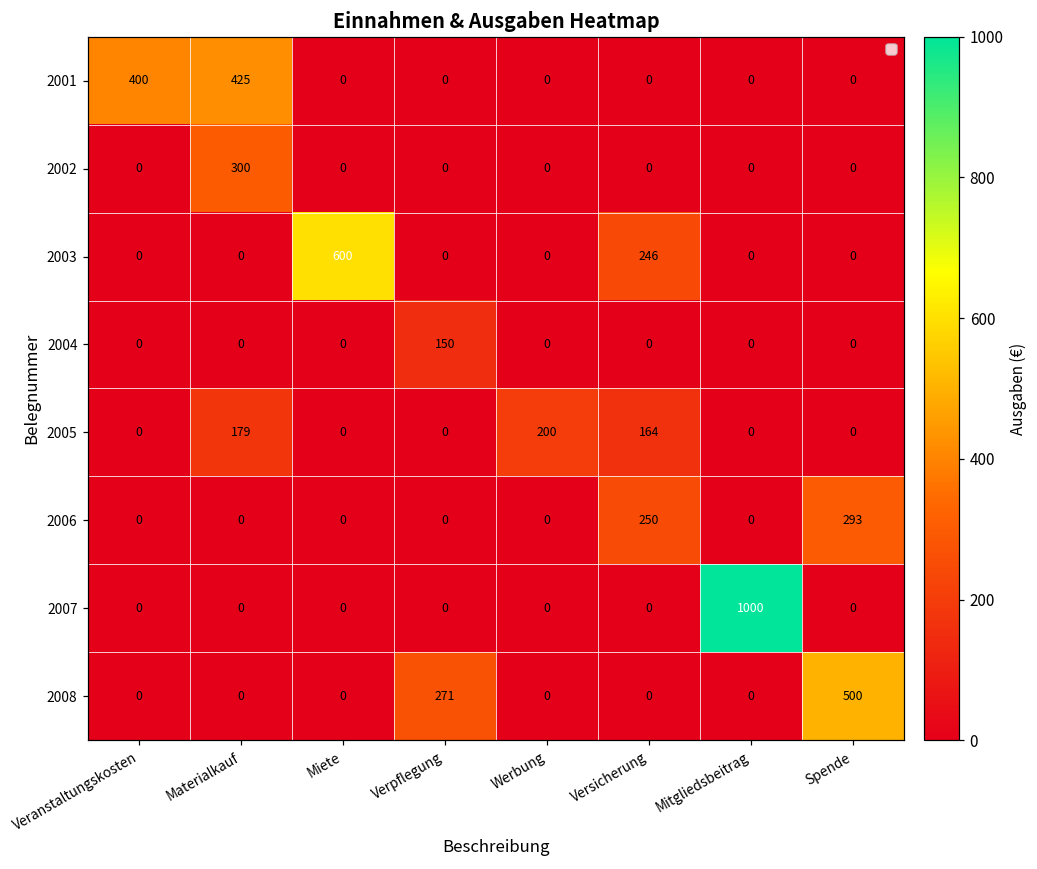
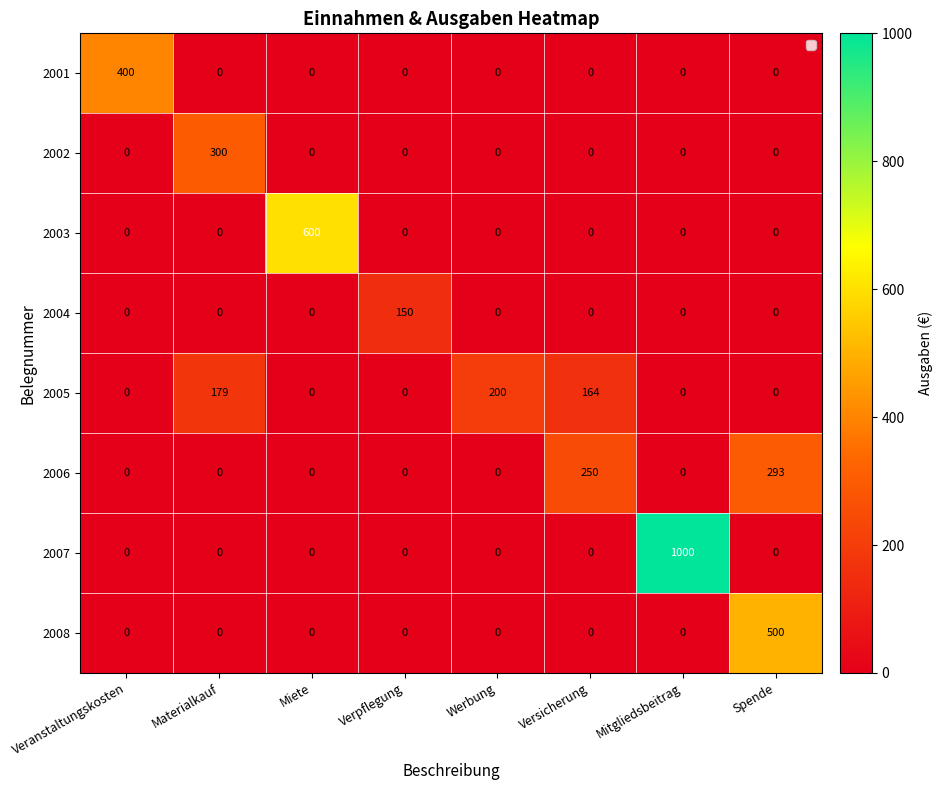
2001, Materialkauf: 425 -> 0
2003, Versicherung: 246 -> 0
2008, Verpflegung: 271 -> 0
